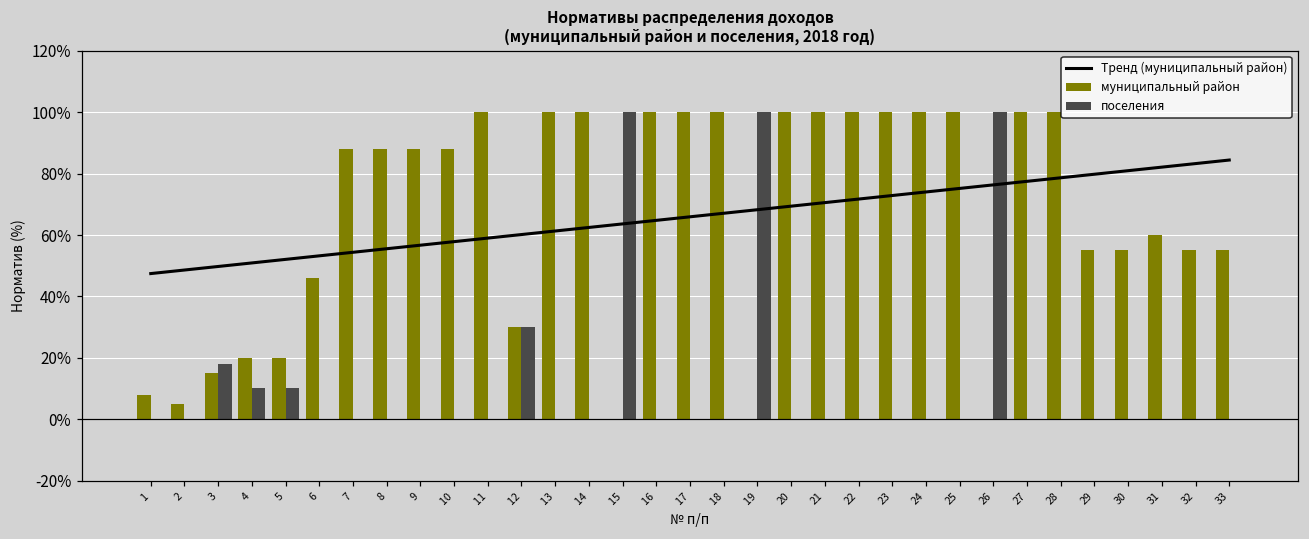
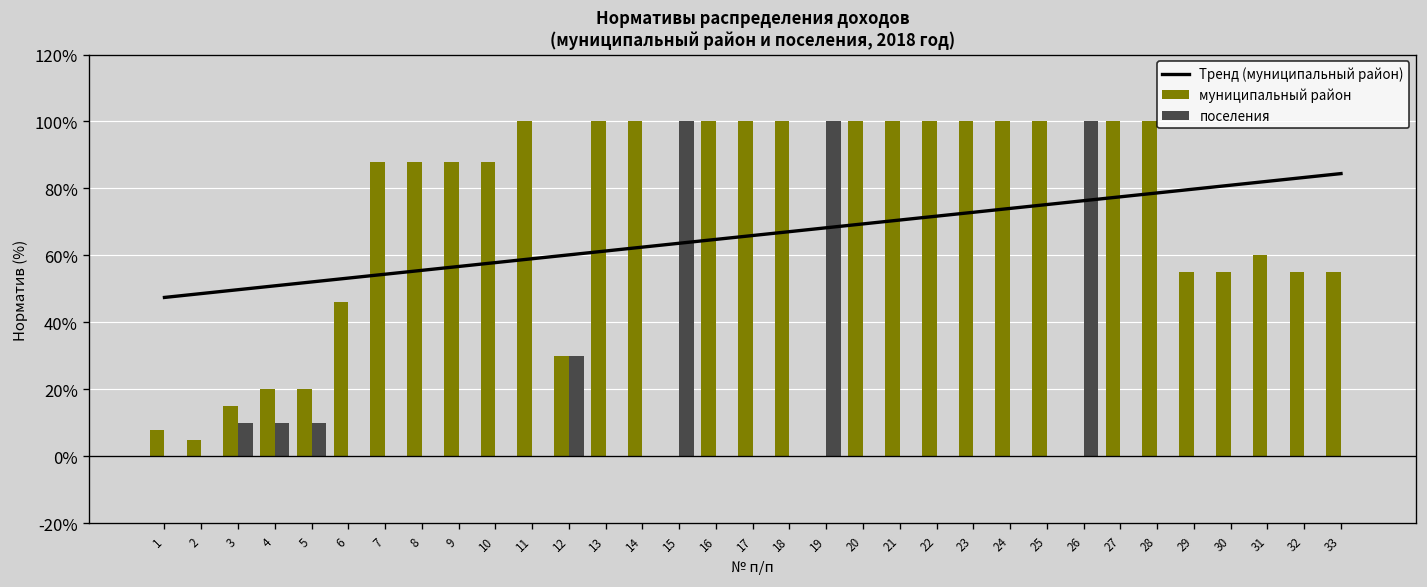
поселения, 3: 18% -> 10%
